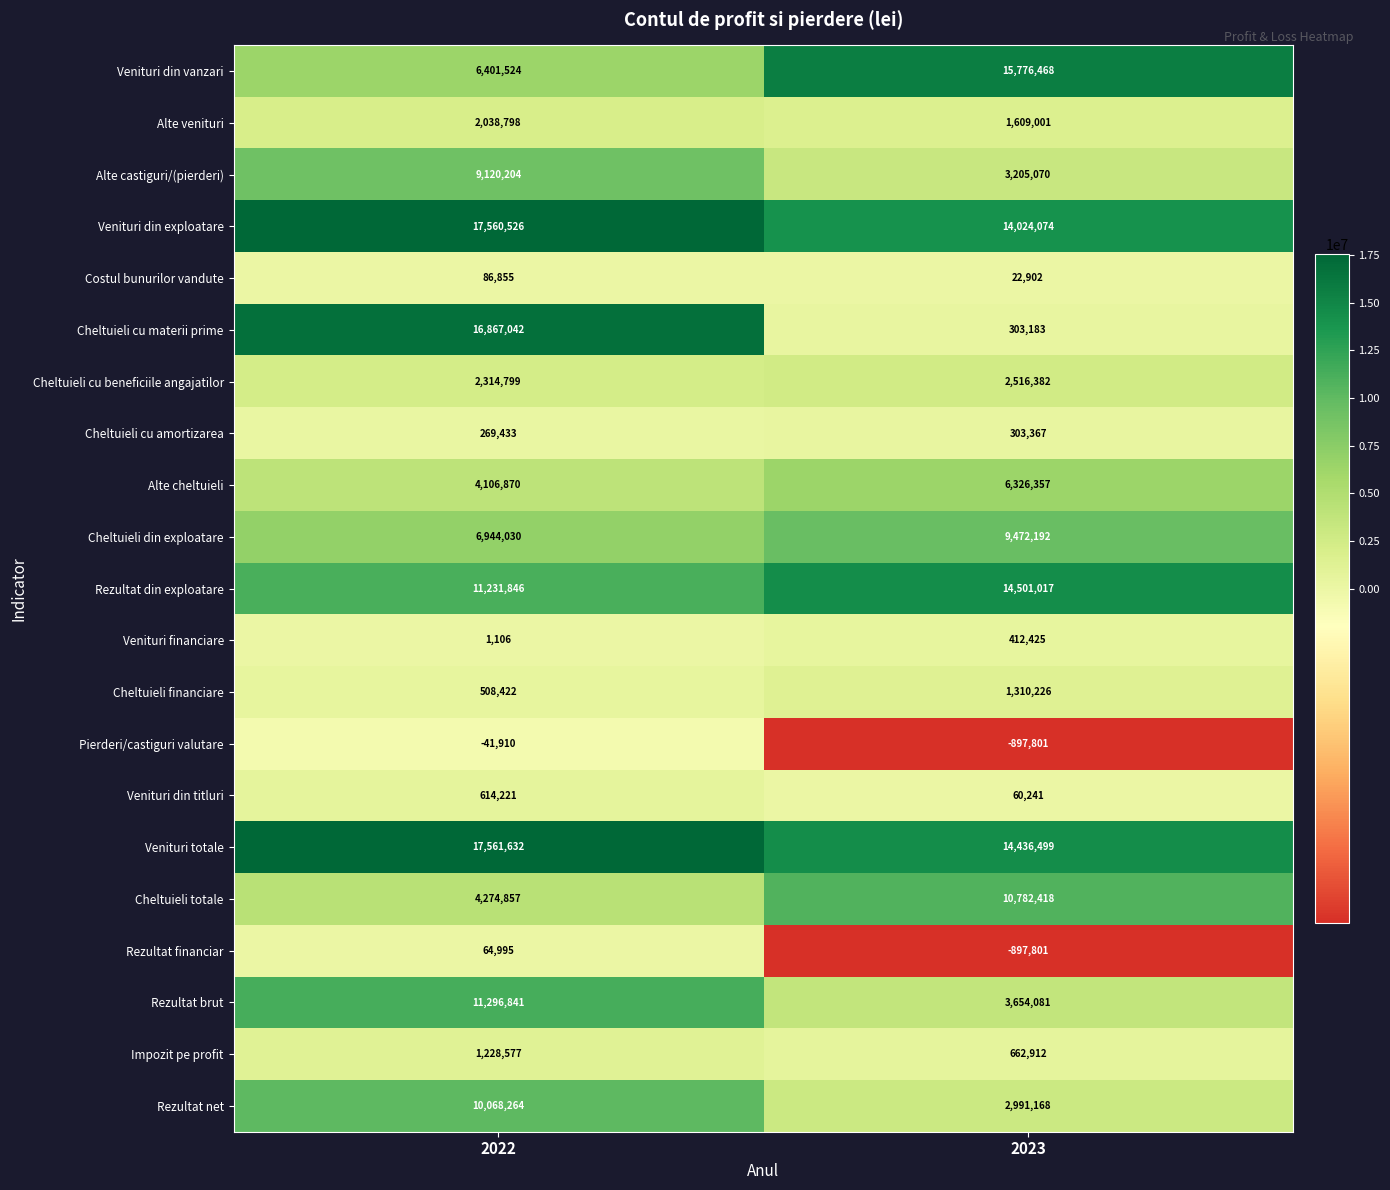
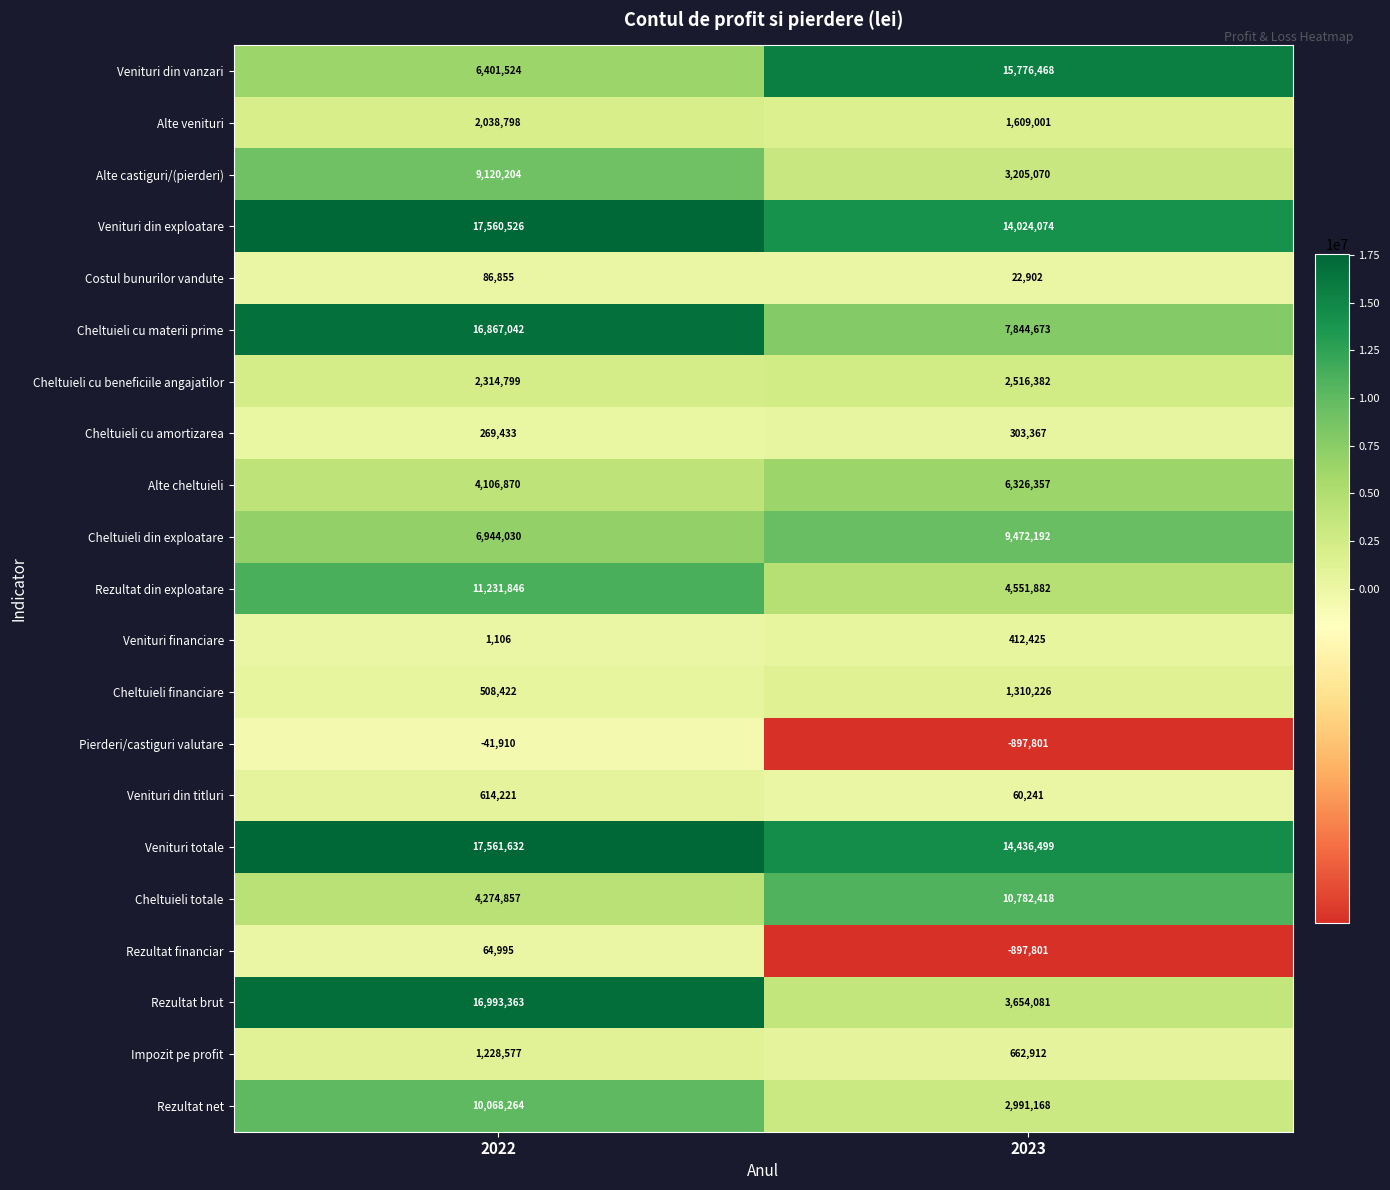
Cheltuieli cu materii prime, 2023: 303,183 -> 7,844,673
Rezultat din exploatare, 2023: 14,501,017 -> 4,551,882
Rezultat brut, 2022: 11,296,841 -> 16,993,363
